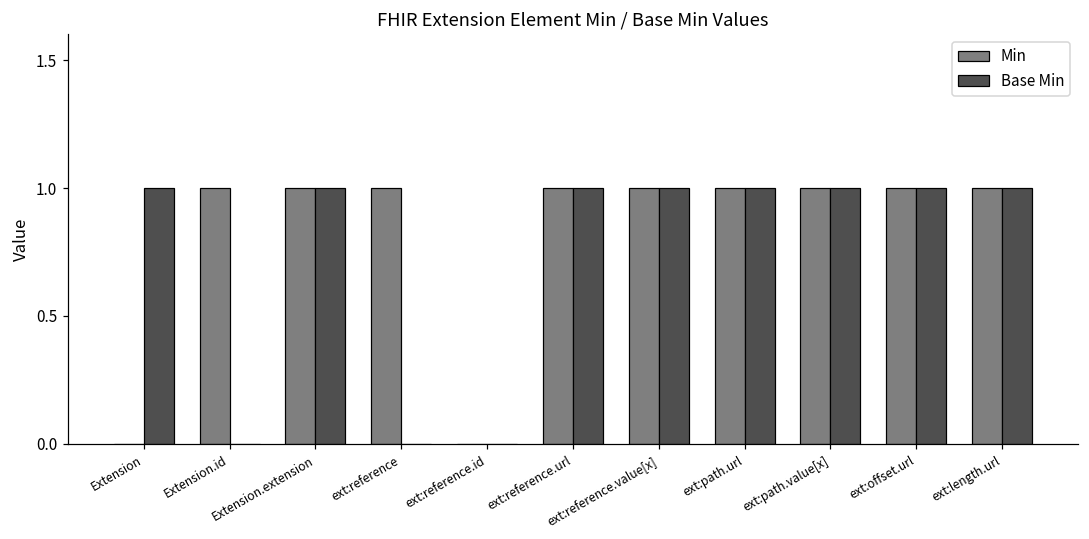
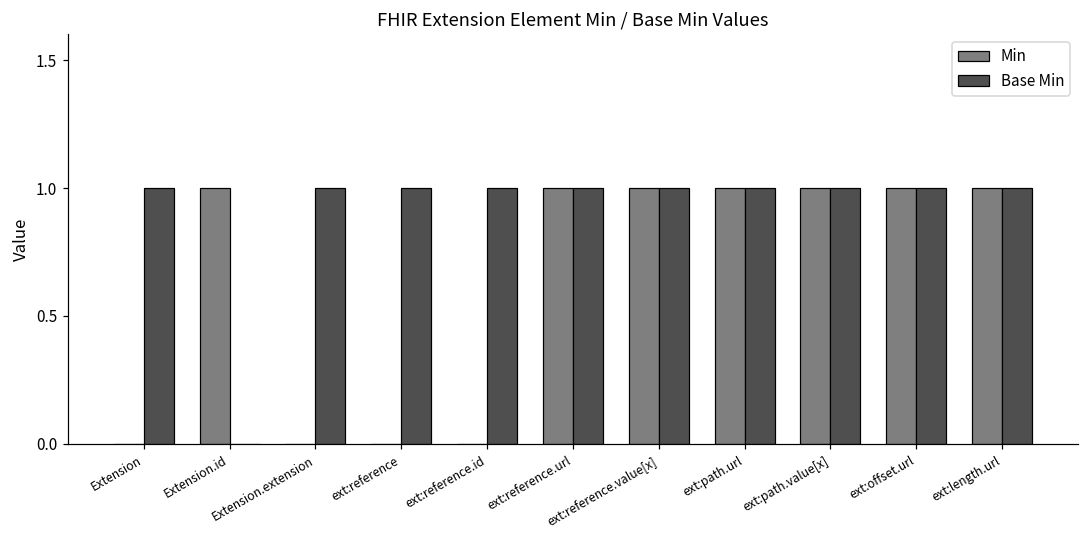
Min, Extension.extension: 1 -> 0
Min, ext:reference: 1 -> 0
Base Min, ext:reference: 0 -> 1
Base Min, ext:reference.id: 0 -> 1
